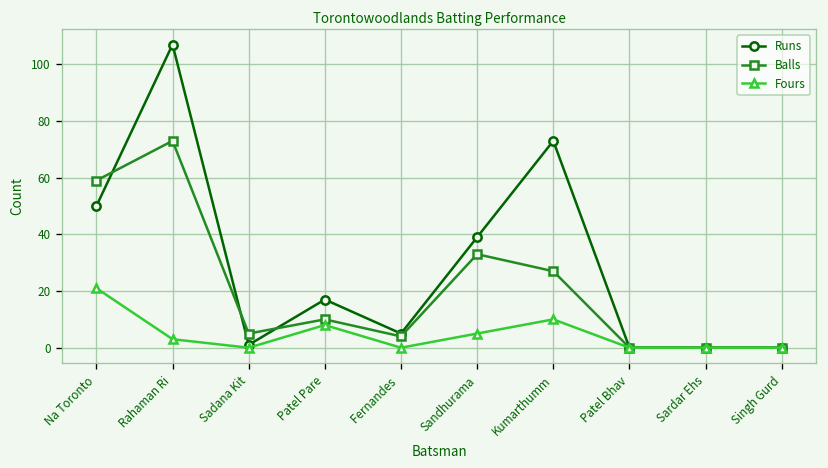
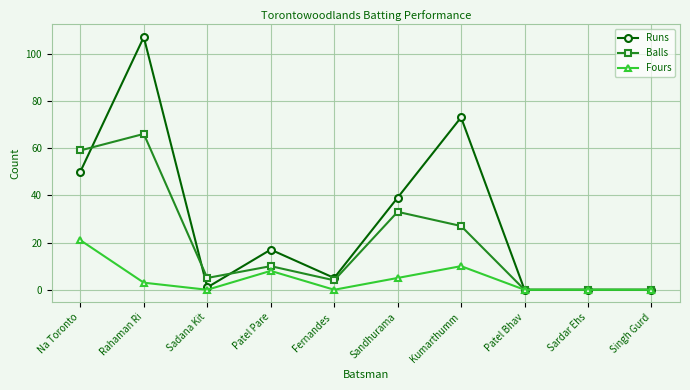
Balls, Rahaman Ri: 73 -> 66
